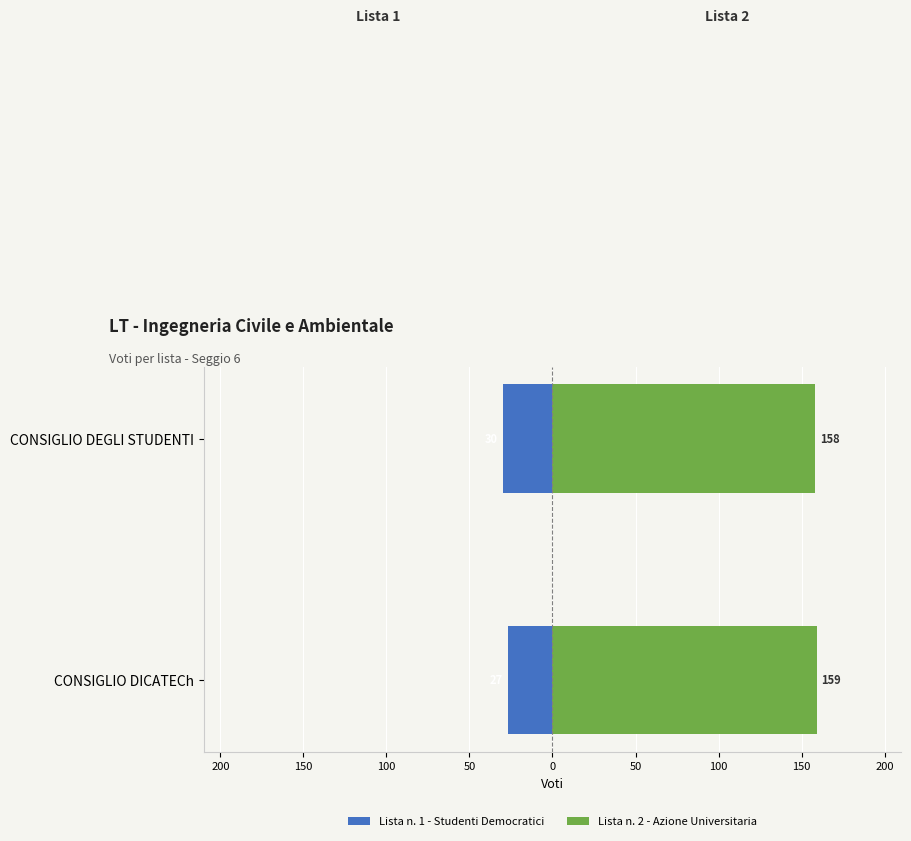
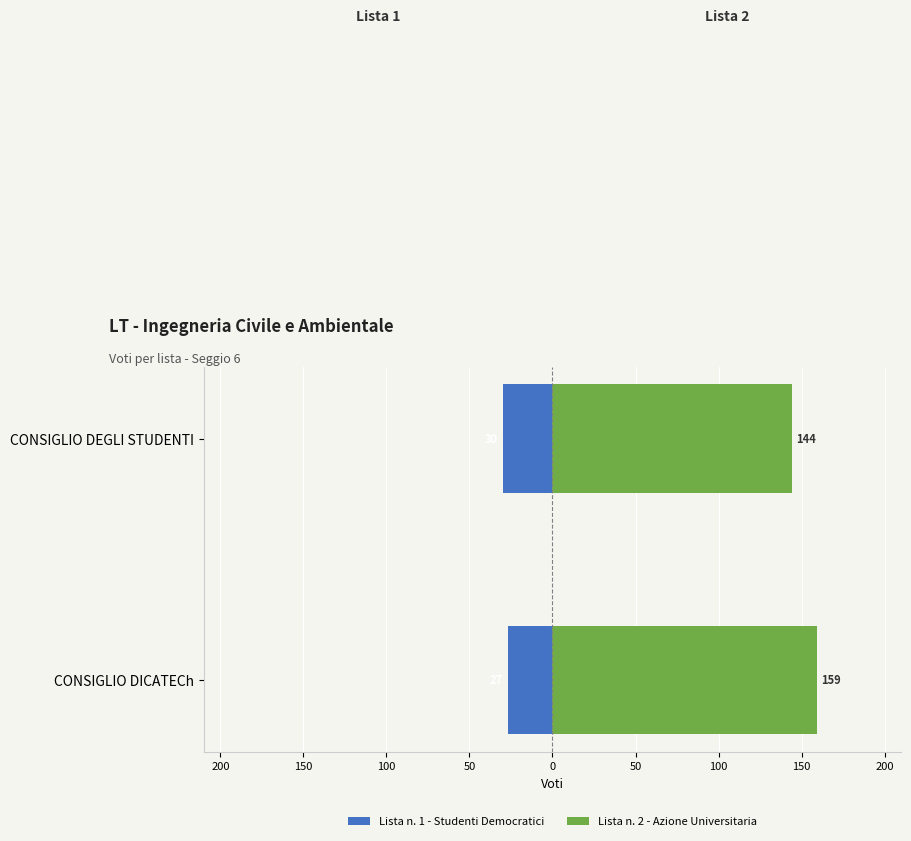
Lista n. 2 - Azione Universitaria, CONSIGLIO DEGLI STUDENTI: 158 -> 144
